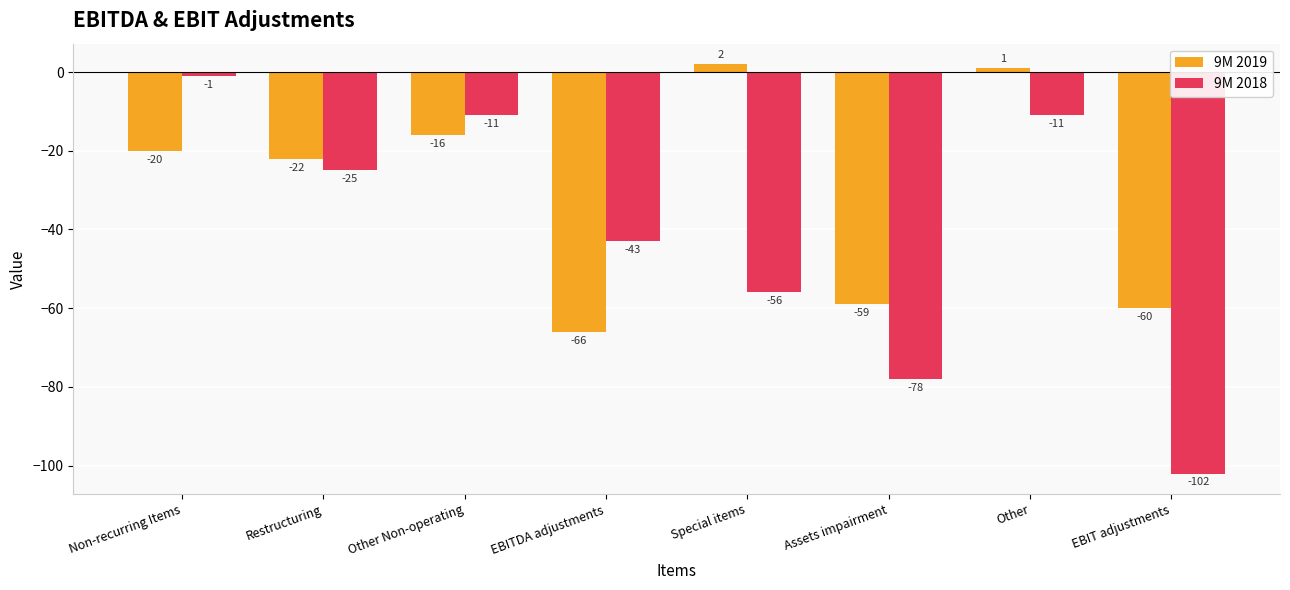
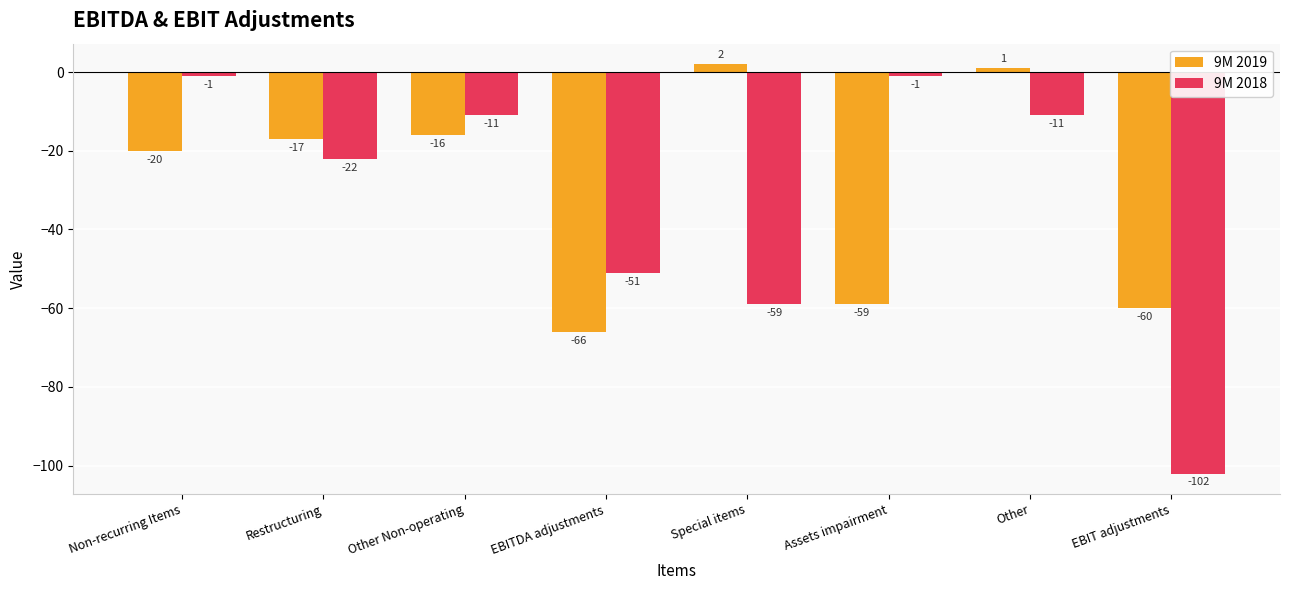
9M 2019, Restructuring: -22 -> -17
9M 2018, Restructuring: -25 -> -22
9M 2018, EBITDA adjustments: -43 -> -51
9M 2018, Special items: -56 -> -59
9M 2018, Assets impairment: -78 -> -1
